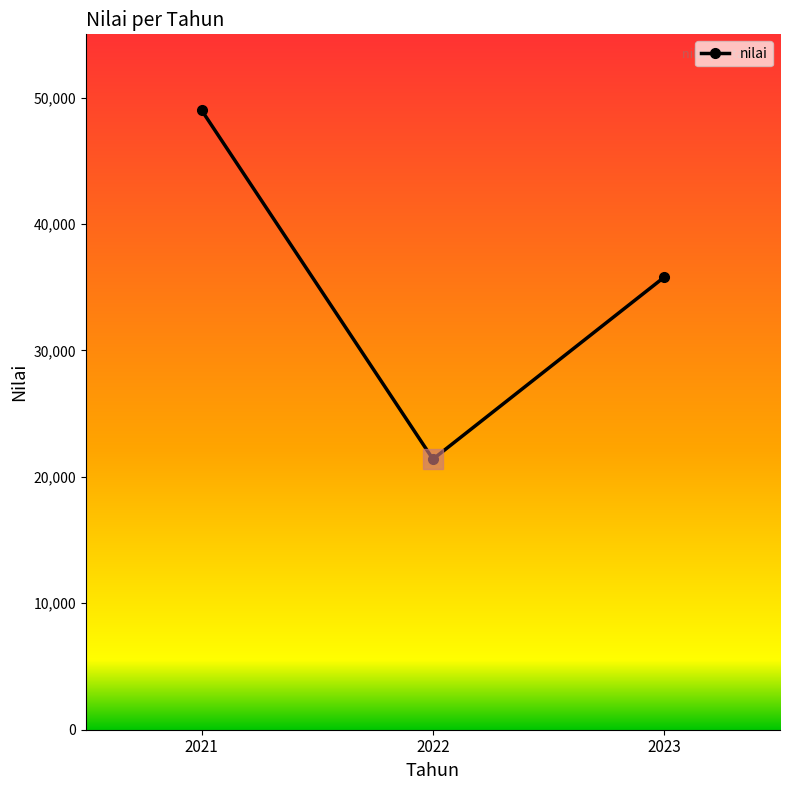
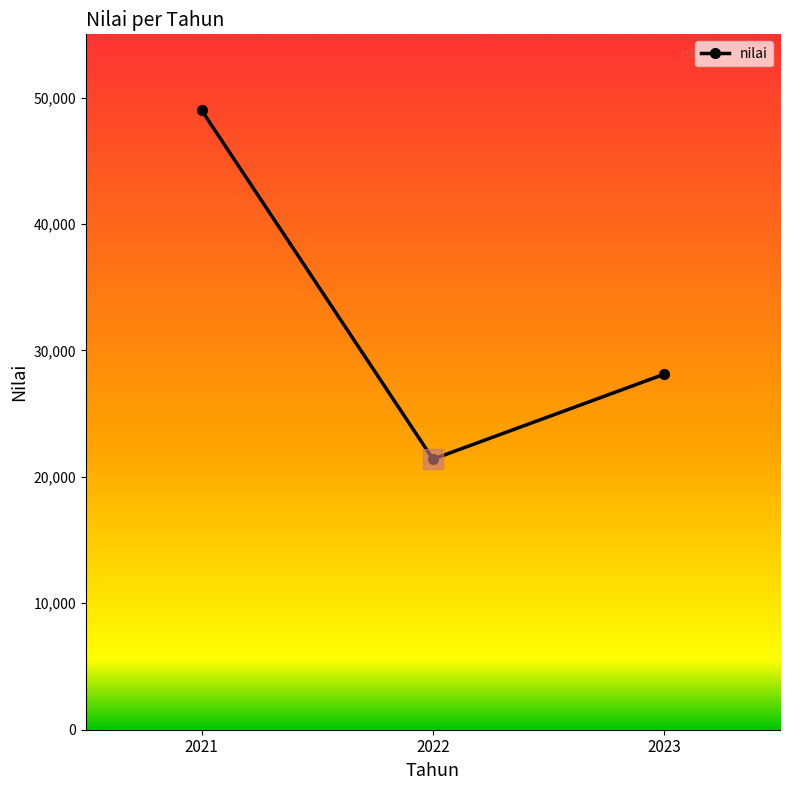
nilai, 2023: 35,800 -> 28,100
